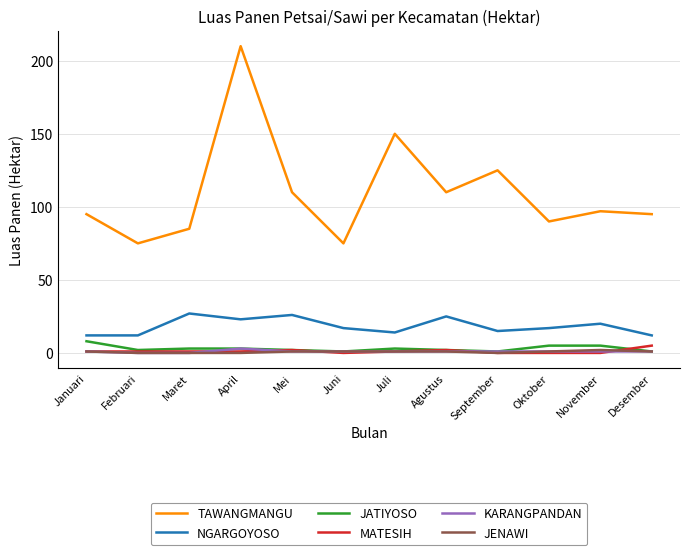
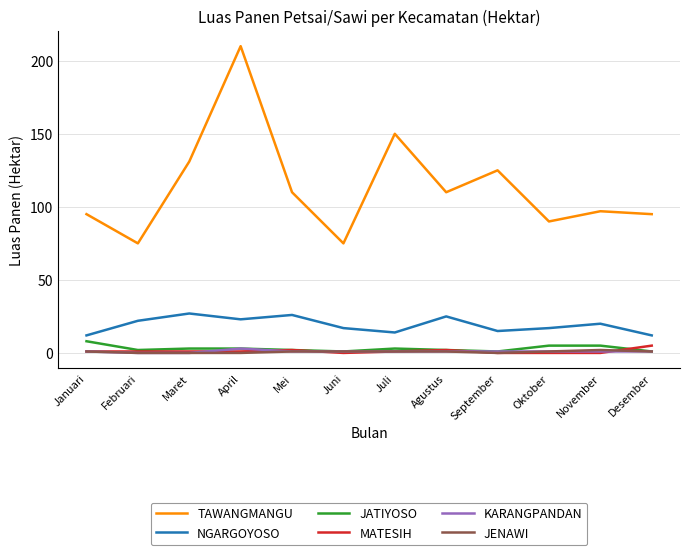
NGARGOYOSO, Februari: 12 -> 22
TAWANGMANGU, Maret: 85 -> 131
